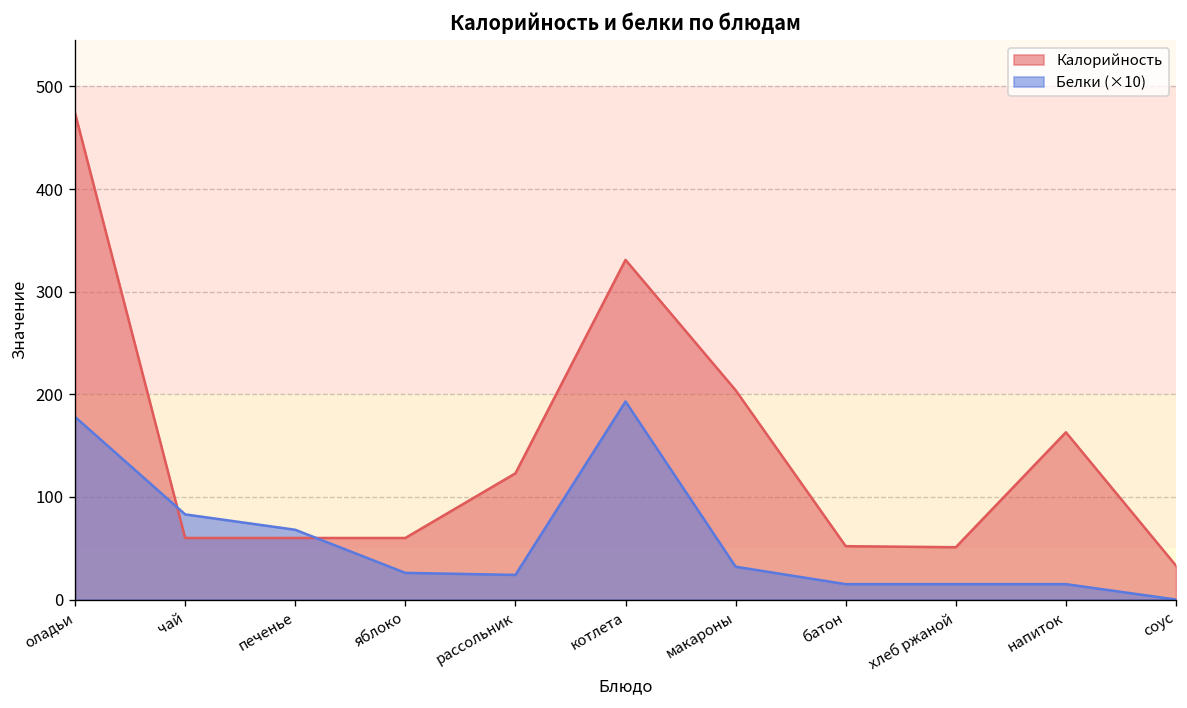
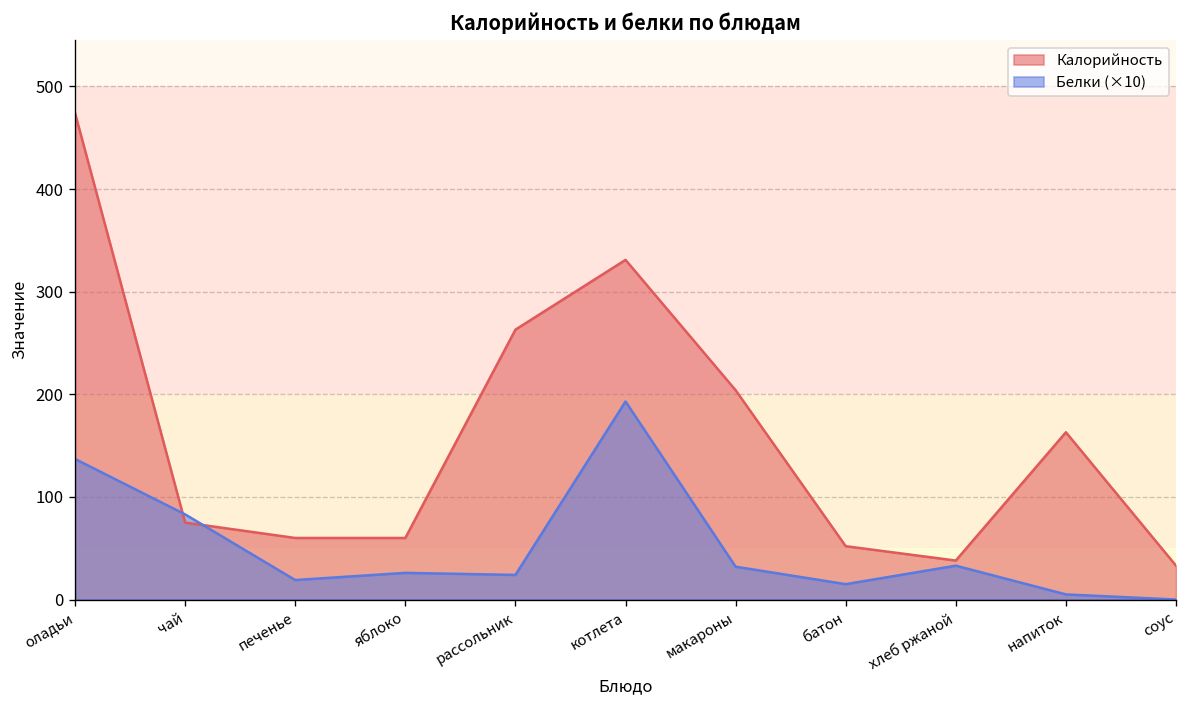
Белки (×10), оладьи: 180 -> 140
Калорийность, чай: 60 -> 80
Белки (×10), печенье: 70 -> 20
Калорийность, рассольник: 120 -> 260
Калорийность, хлеб ржаной: 50 -> 40
Белки (×10), хлеб ржаной: 20 -> 30
Белки (×10), напиток: 20 -> 10
